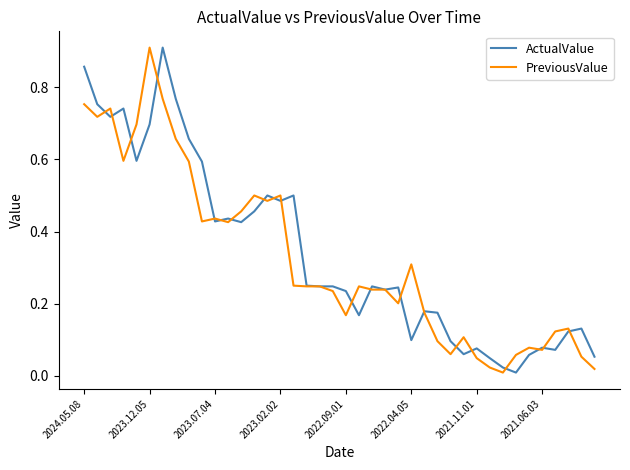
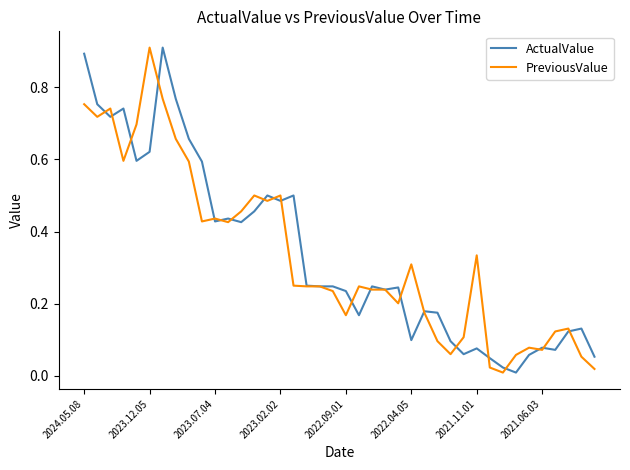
ActualValue, 2024.05.08: 0.86 -> 0.89
ActualValue, 2023.12.05: 0.70 -> 0.62
PreviousValue, 2021.11.01: 0.05 -> 0.33
